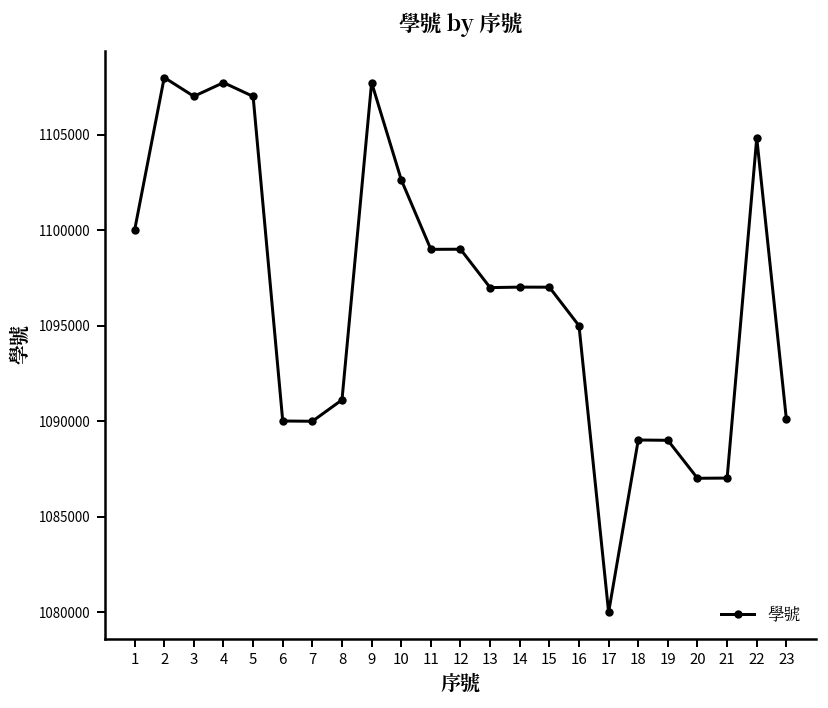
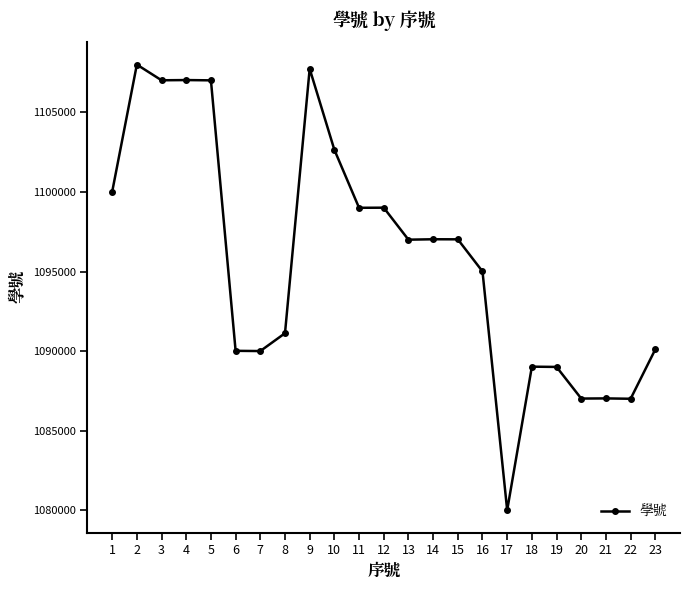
4: 1107700 -> 1107000
22: 1104800 -> 1087000
